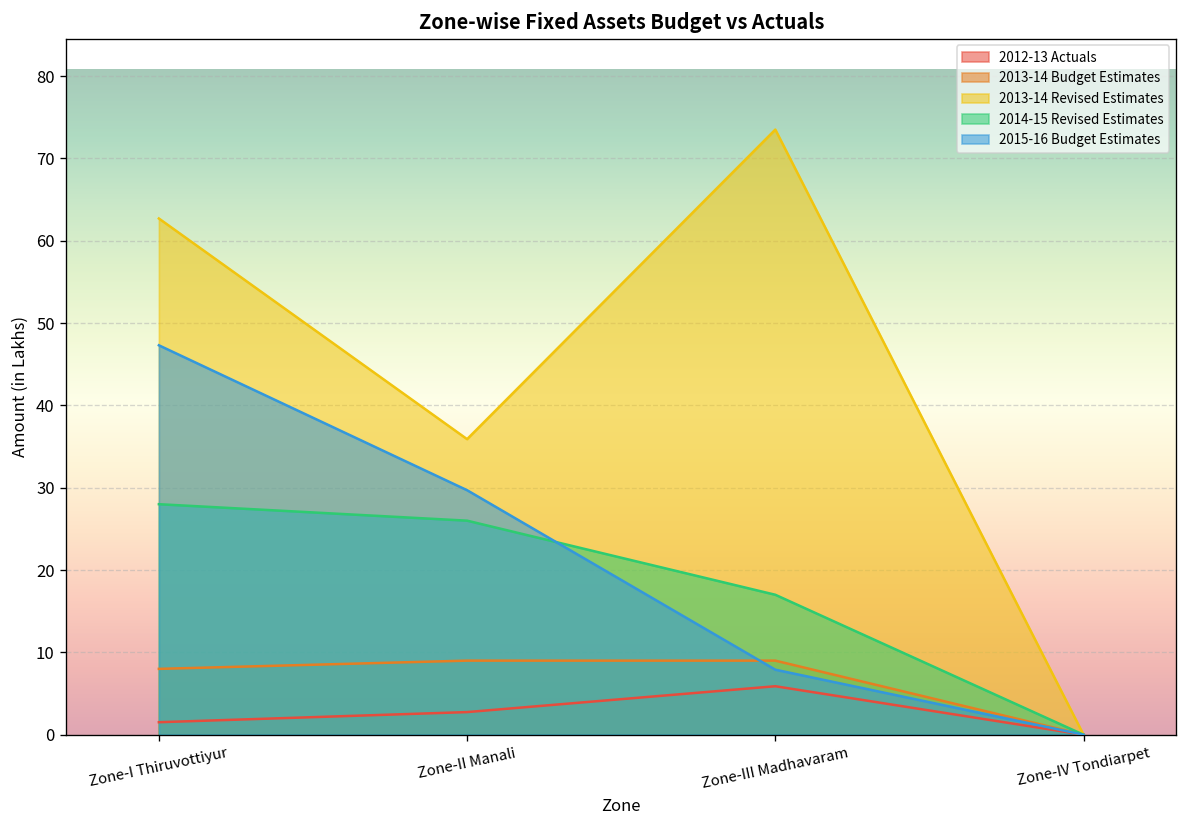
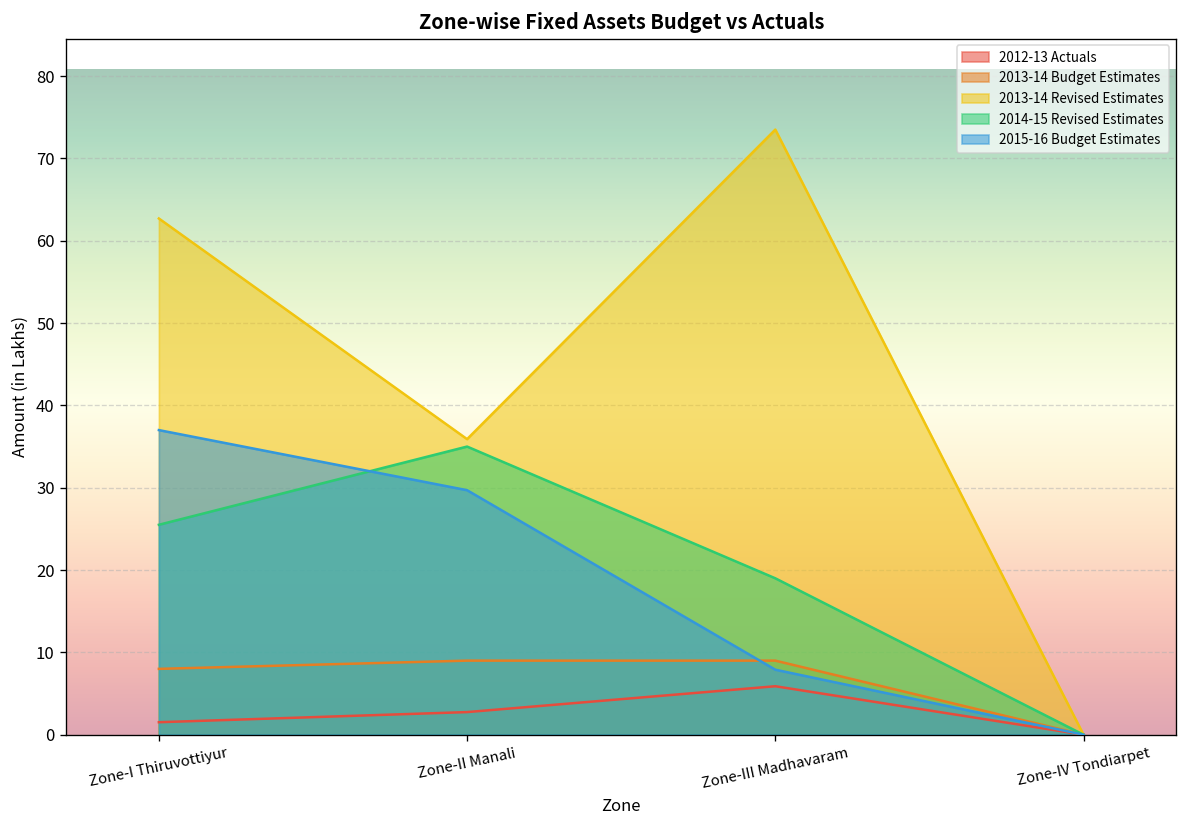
2014-15 Revised Estimates, Zone-I Thiruvottiyur: 28 -> 26
2015-16 Budget Estimates, Zone-I Thiruvottiyur: 47 -> 37
2014-15 Revised Estimates, Zone-II Manali: 26 -> 35
2014-15 Revised Estimates, Zone-III Madhavaram: 17 -> 19
